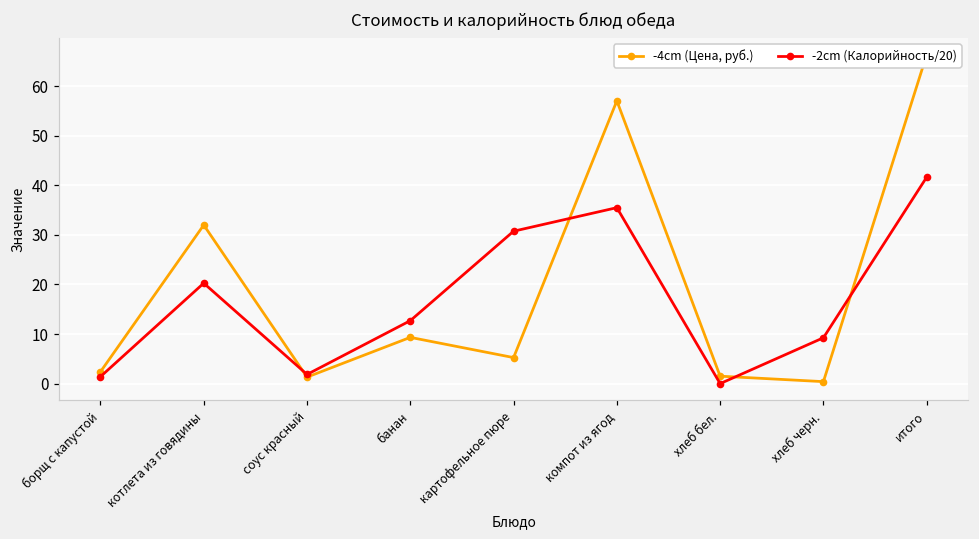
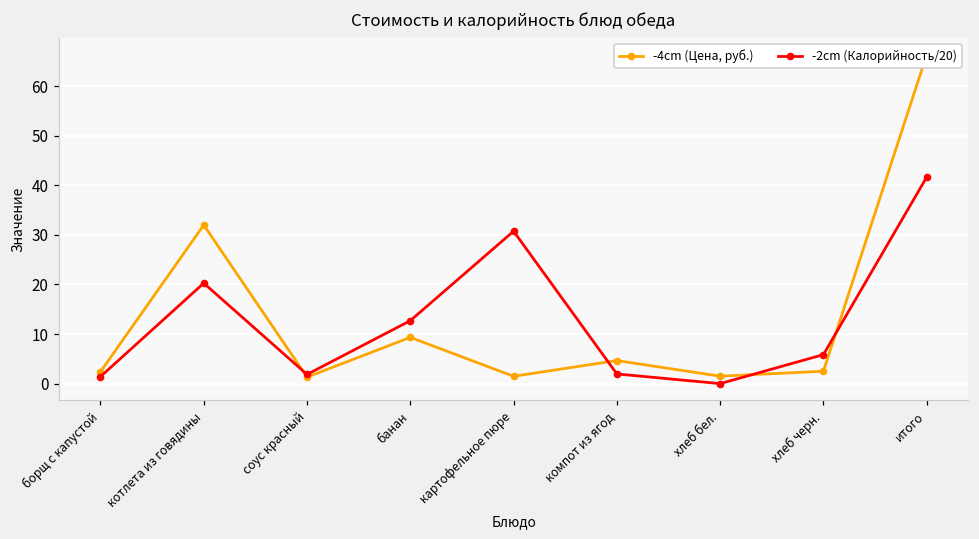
-4cm (Цена, руб.), картофельное пюре: 5 -> 1
-4cm (Цена, руб.), компот из ягод: 57 -> 5
-2cm (Калорийность/20), компот из ягод: 36 -> 2
-4cm (Цена, руб.), хлеб черн.: 0 -> 3
-2cm (Калорийность/20), хлеб черн.: 9 -> 6
